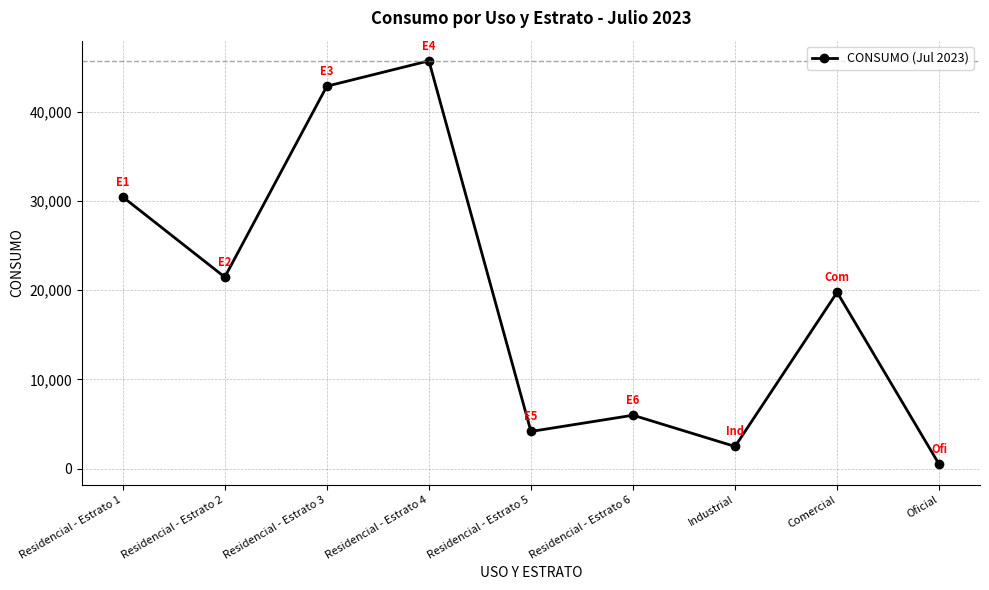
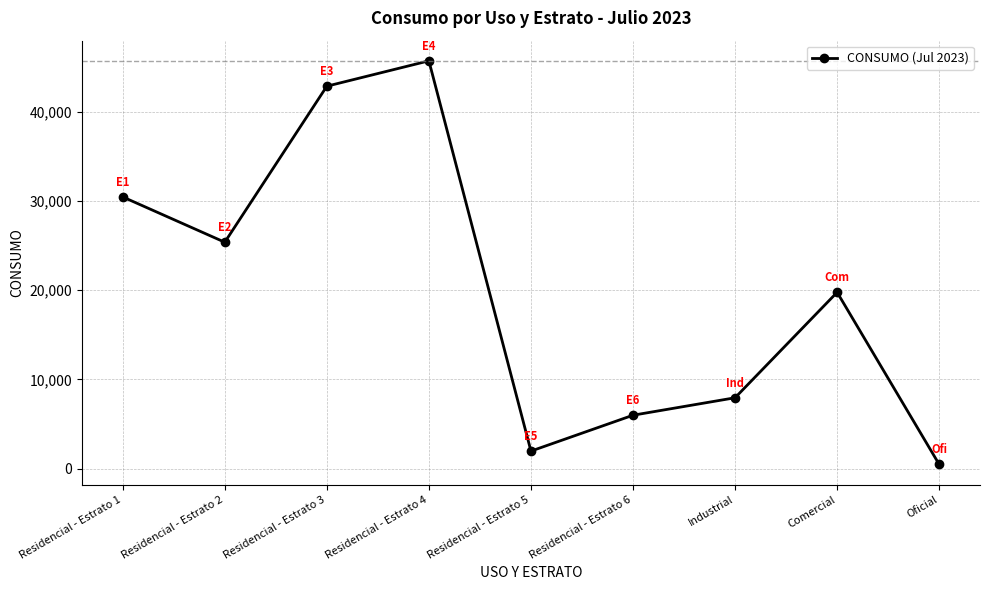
Residencial - Estrato 2: 21,000 -> 25,000
Residencial - Estrato 5: 4,000 -> 2,000
Industrial: 2,000 -> 8,000
